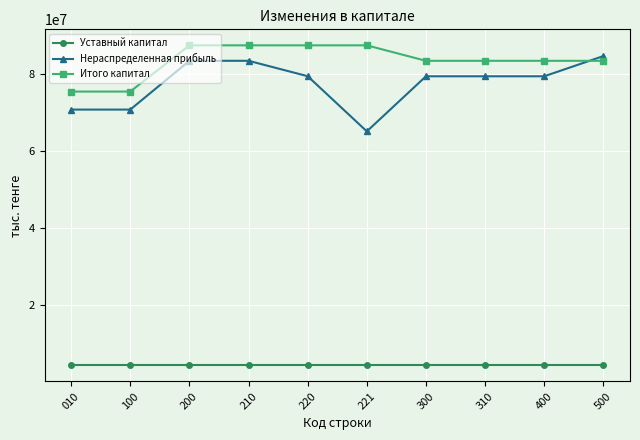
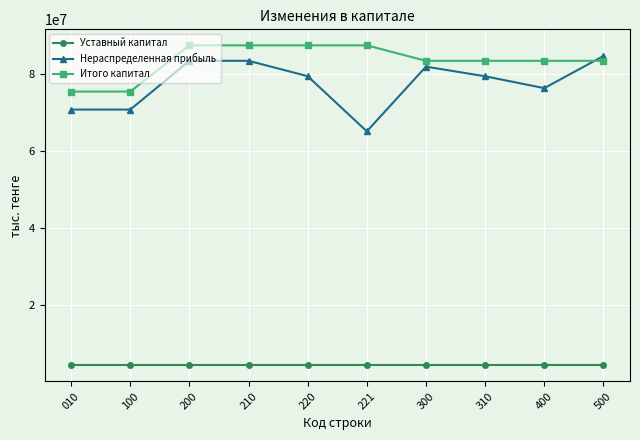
Нераспределенная прибыль, 300: 79000000 -> 82000000
Нераспределенная прибыль, 400: 79000000 -> 76000000
